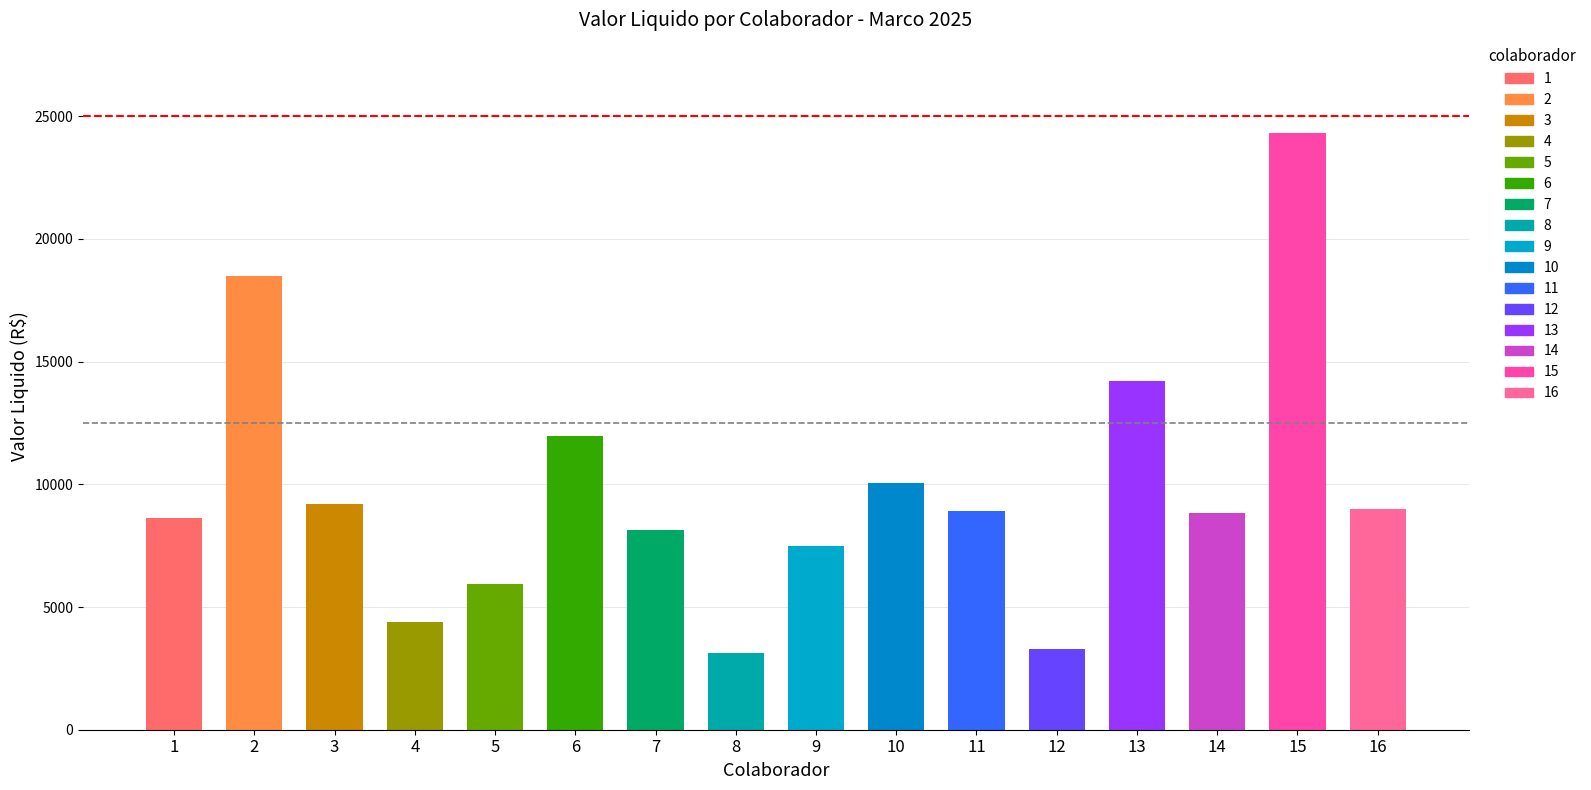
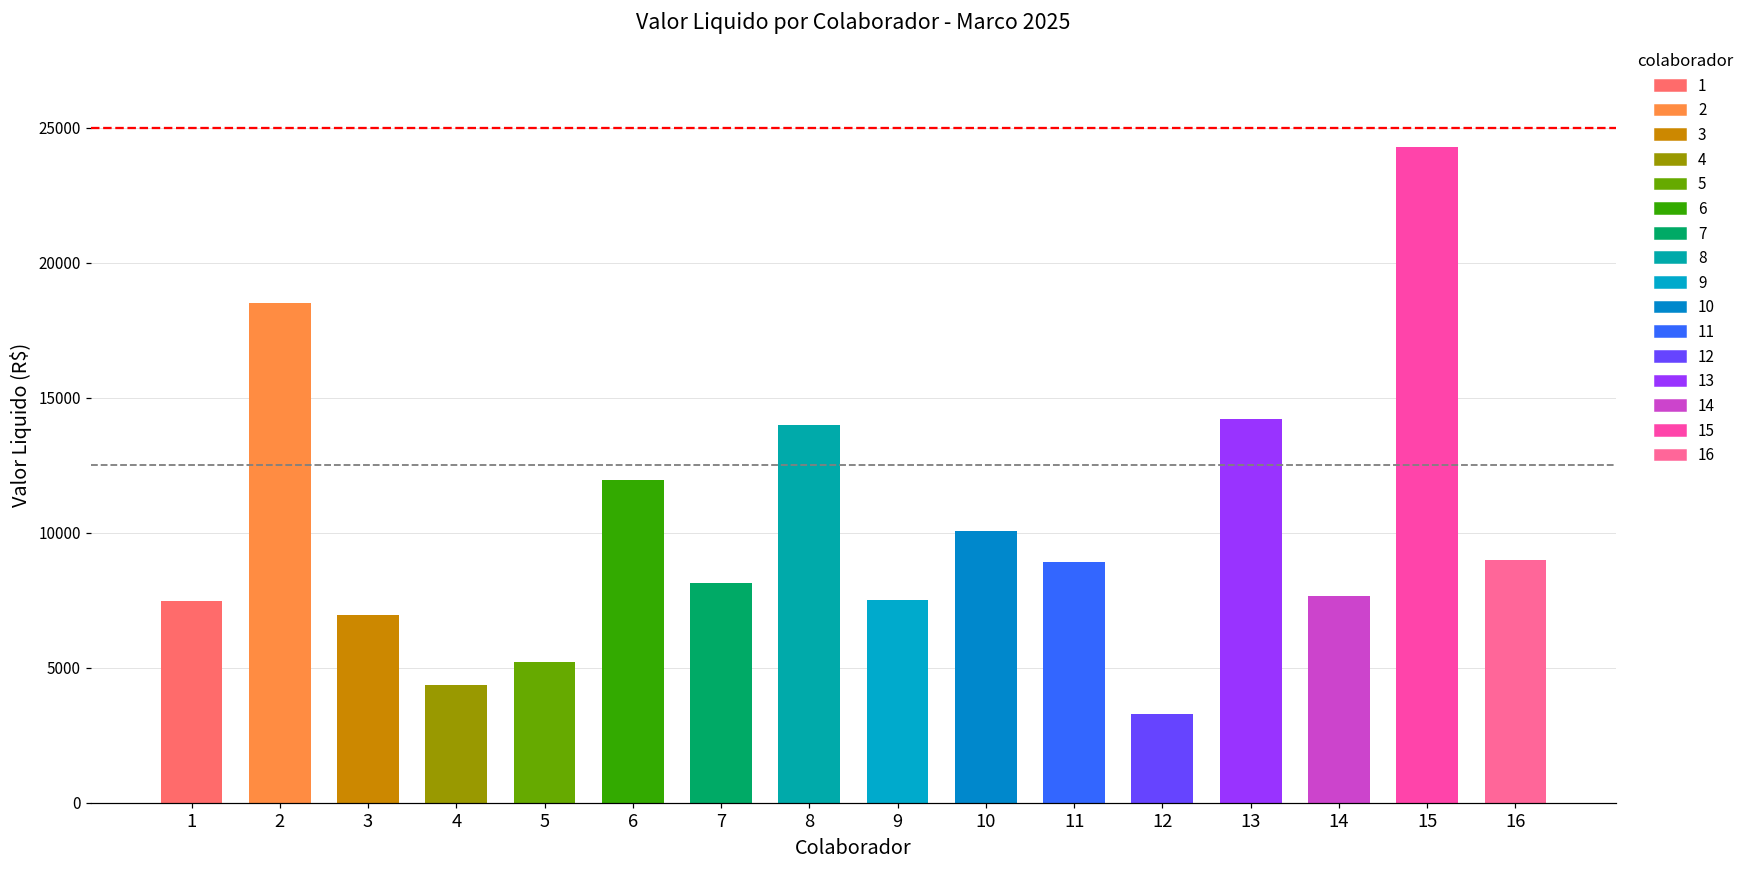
1: 8600 -> 7500
3: 9200 -> 6900
5: 5900 -> 5200
8: 3100 -> 14000
14: 8800 -> 7700
